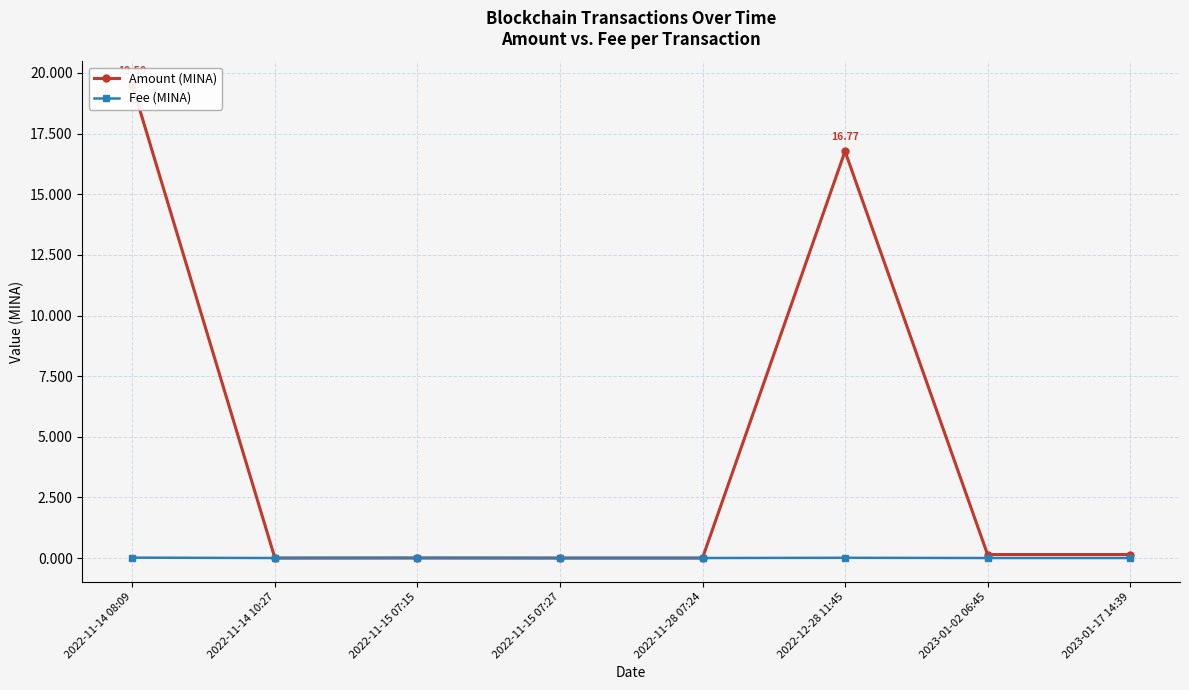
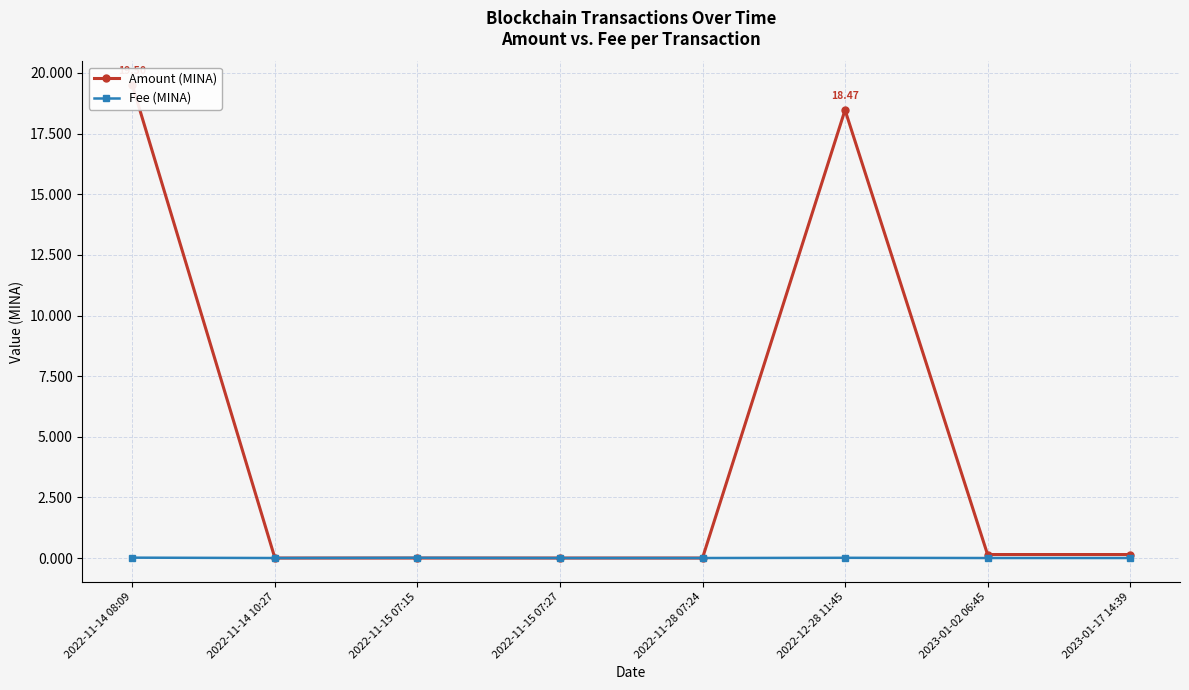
Amount (MINA), 2022-12-28 11:45: 16.77 -> 18.47
